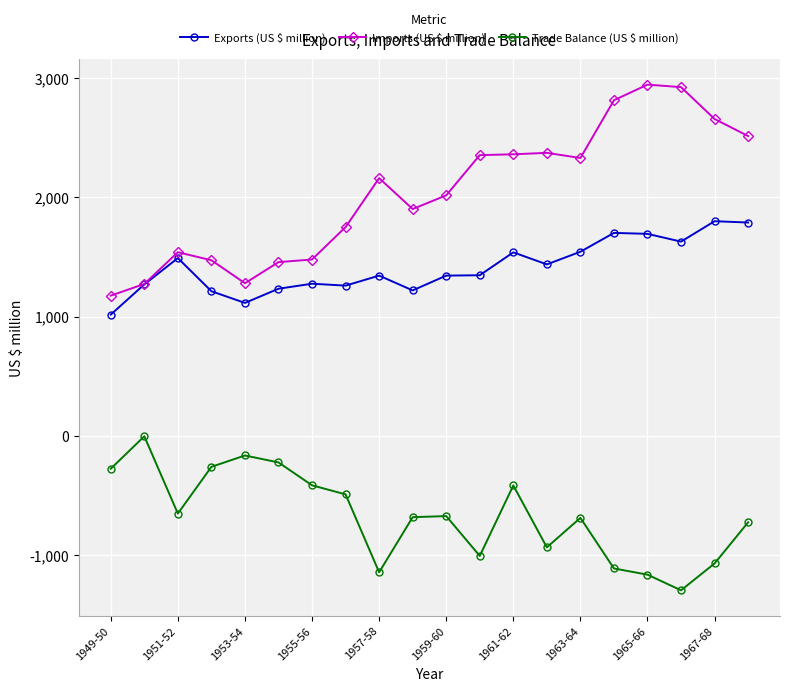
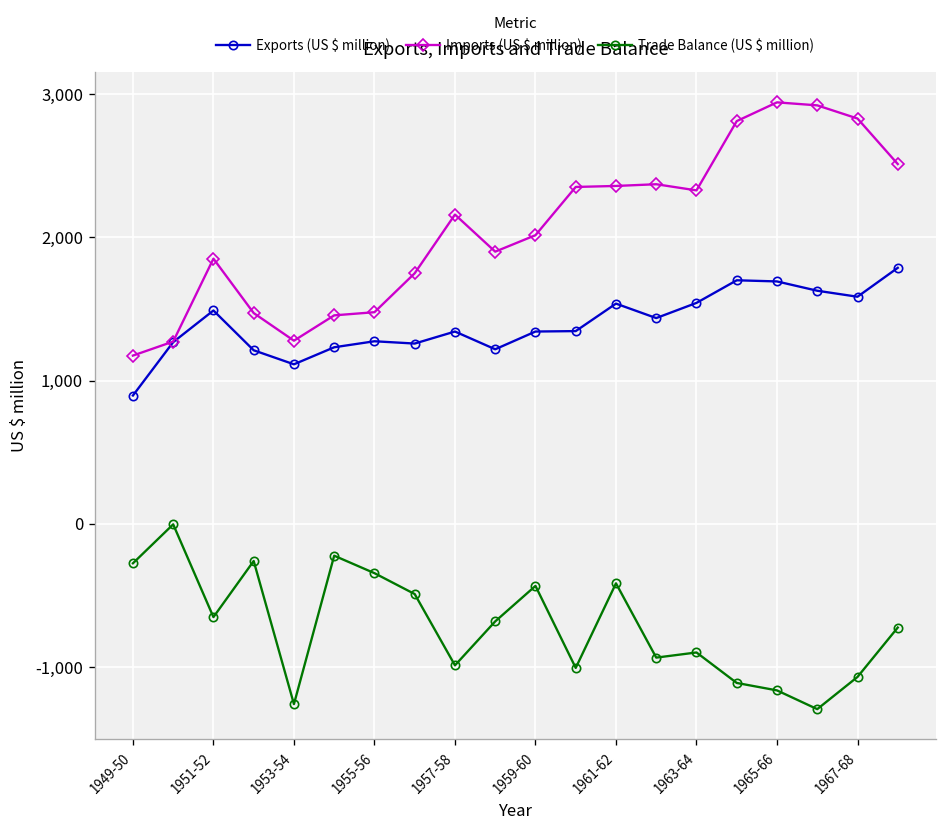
Exports (US $ million), 1949-50: 1,020 -> 900
Imports (US $ million), 1951-52: 1,540 -> 1,850
Trade Balance (US $ million), 1953-54: -170 -> -1,260
Trade Balance (US $ million), 1955-56: -420 -> -350
Trade Balance (US $ million), 1957-58: -1,140 -> -990
Trade Balance (US $ million), 1959-60: -670 -> -430
Trade Balance (US $ million), 1963-64: -690 -> -900
Exports (US $ million), 1967-68: 1,800 -> 1,590
Imports (US $ million), 1967-68: 2,660 -> 2,830
